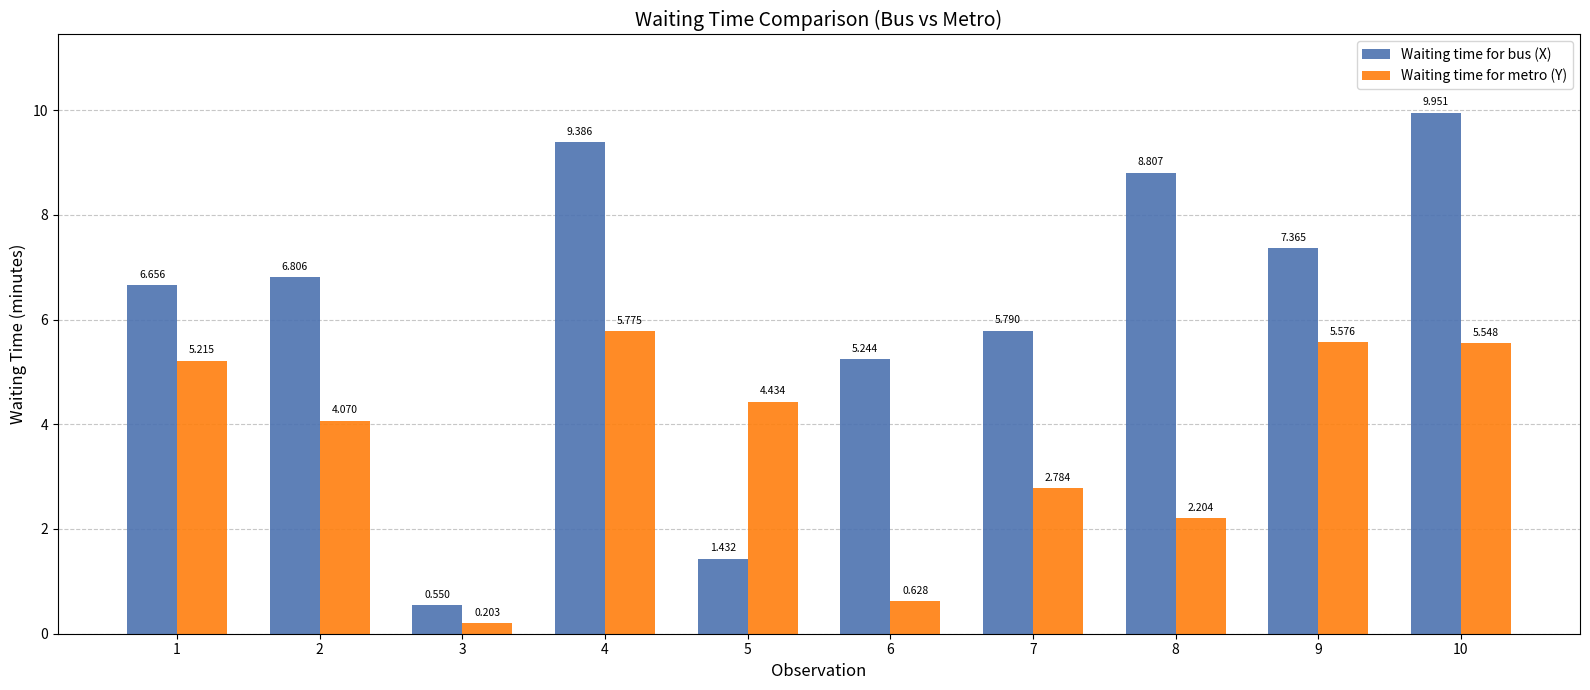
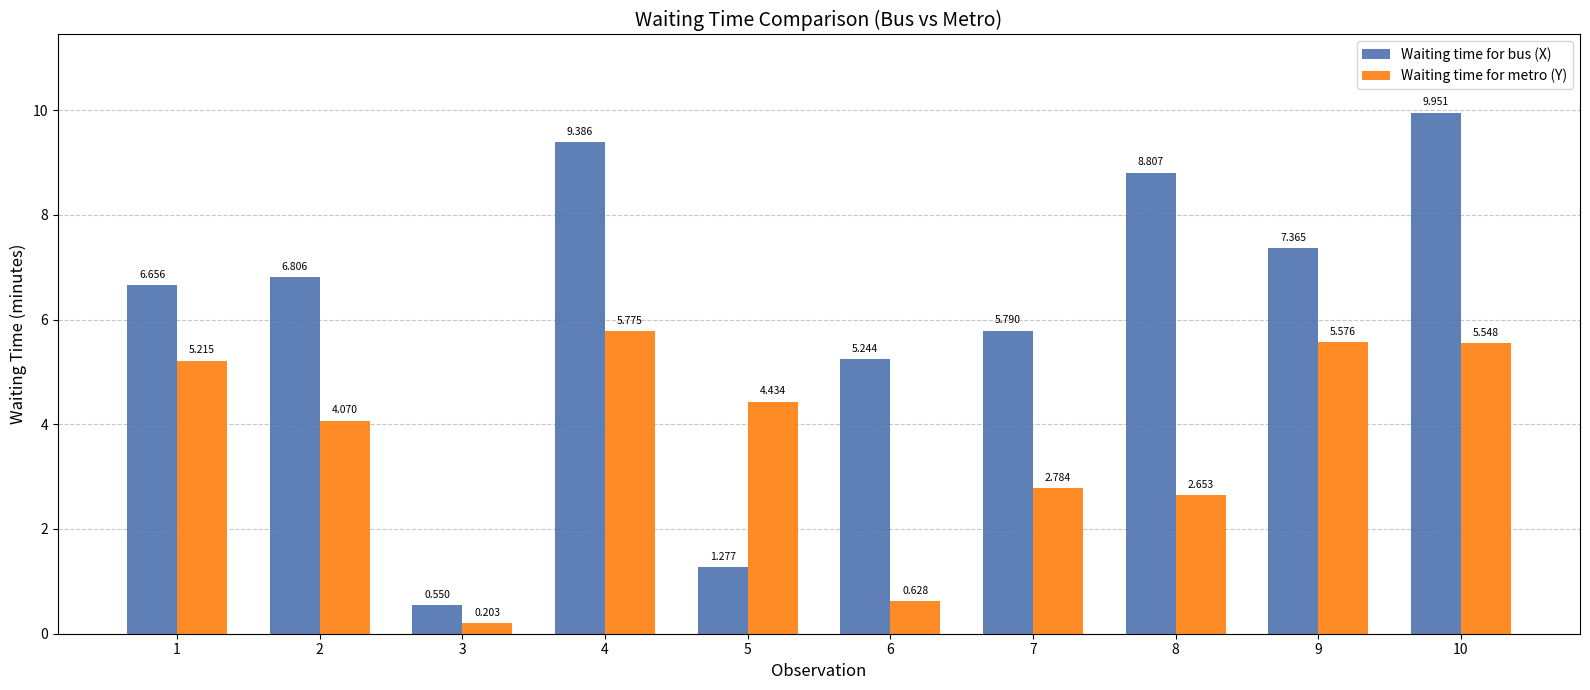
Waiting time for bus (X), 5: 1.432 -> 1.277
Waiting time for metro (Y), 8: 2.204 -> 2.653
